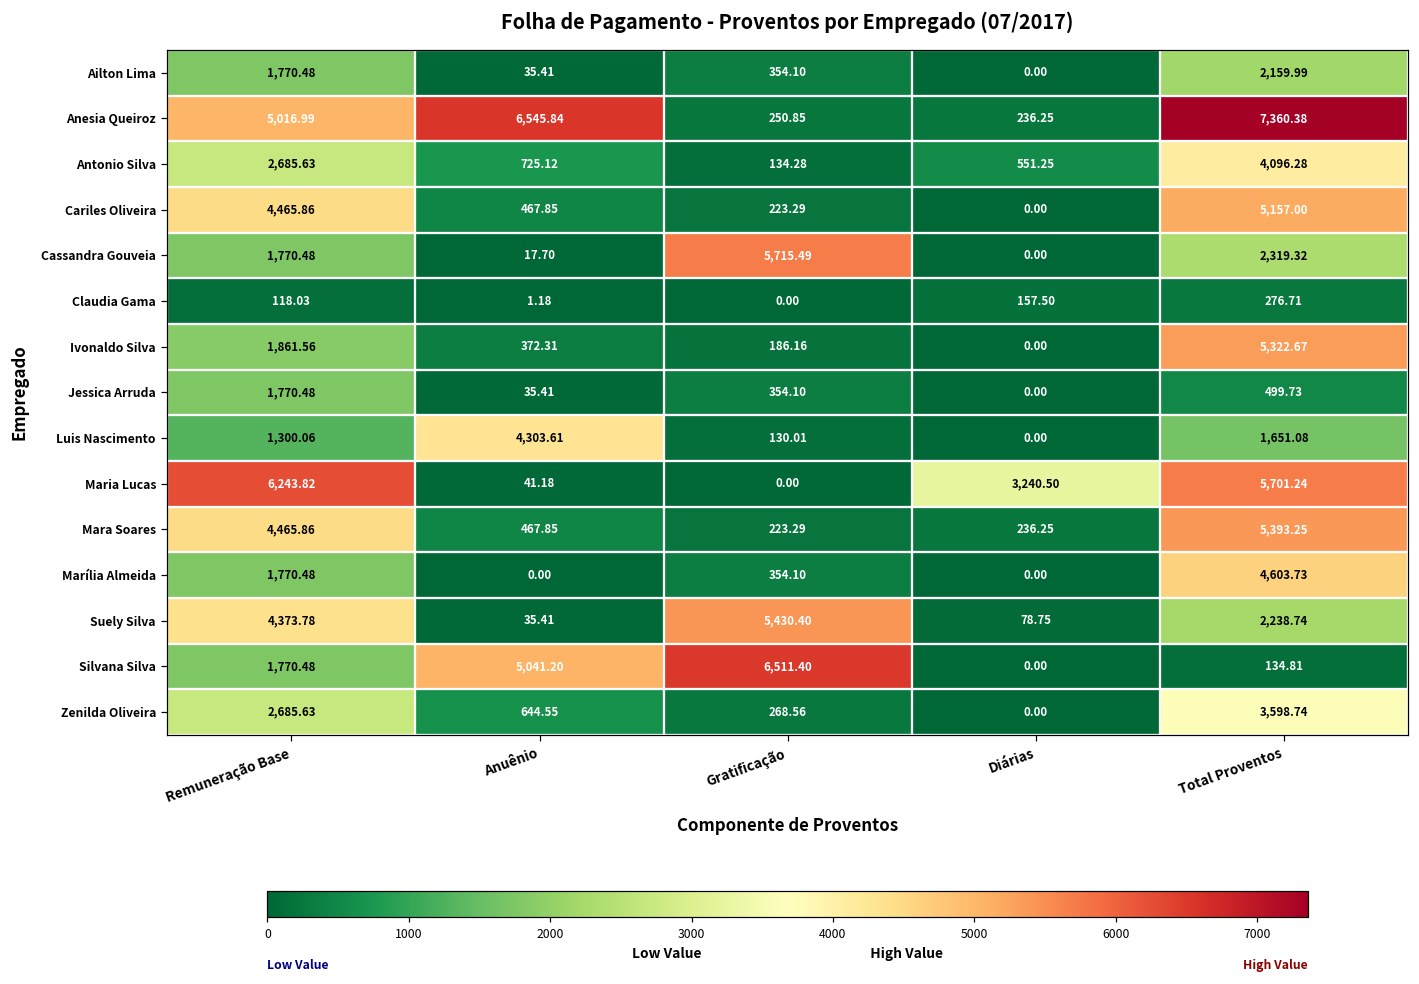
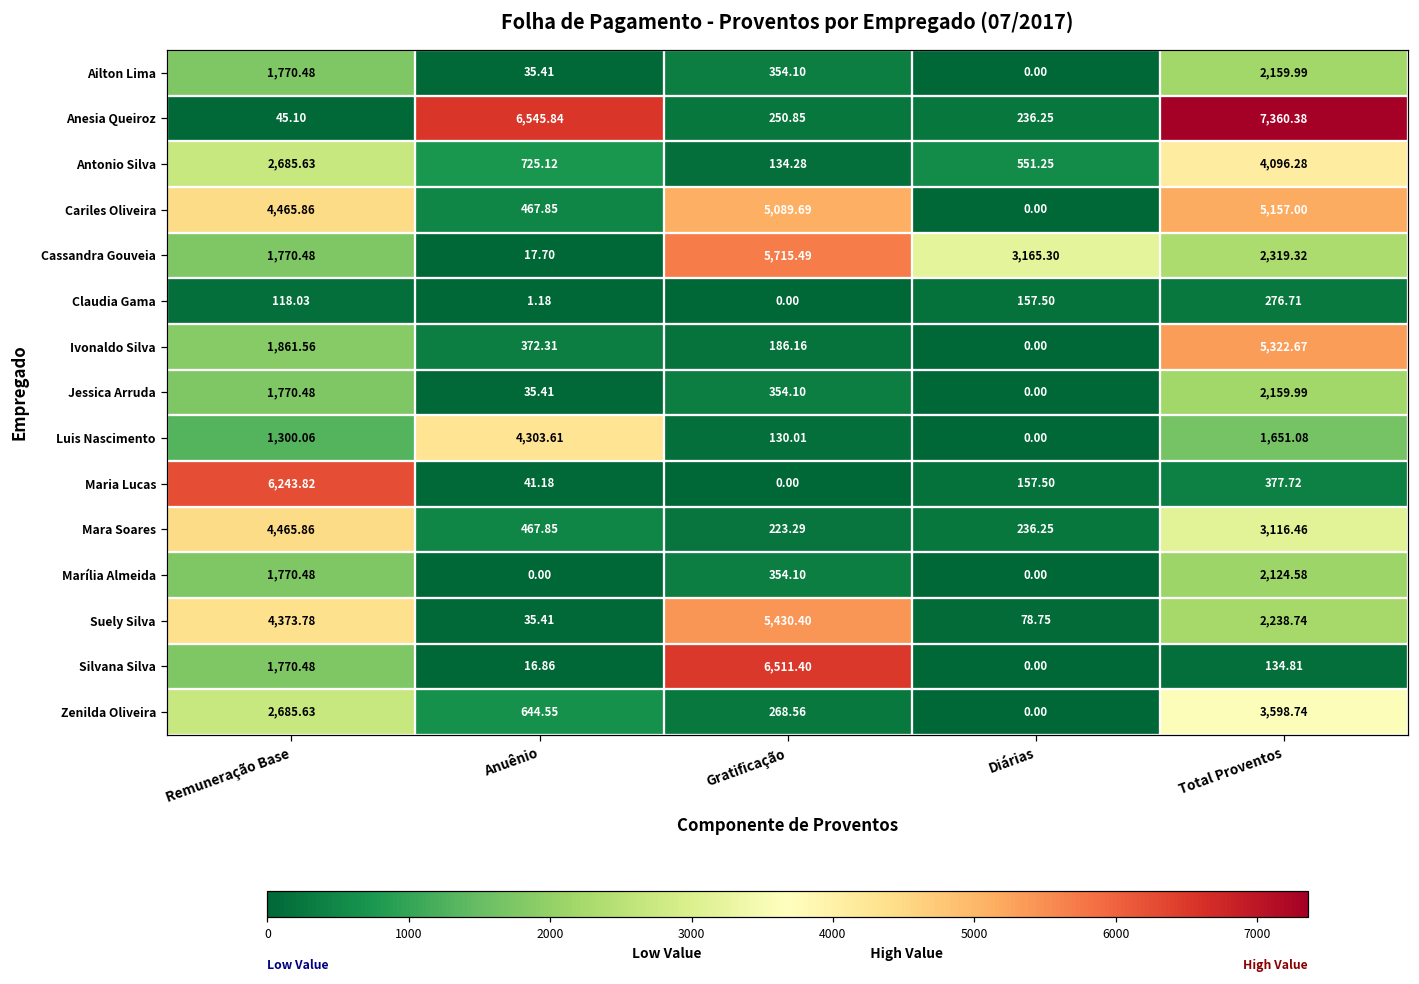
Anesia Queiroz, Remuneração Base: 5,016.99 -> 45.10
Cariles Oliveira, Gratificação: 223.29 -> 5,089.69
Cassandra Gouveia, Diárias: 0.00 -> 3,165.30
Jessica Arruda, Total Proventos: 499.73 -> 2,159.99
Maria Lucas, Diárias: 3,240.50 -> 157.50
Maria Lucas, Total Proventos: 5,701.24 -> 377.72
Mara Soares, Total Proventos: 5,393.25 -> 3,116.46
Marília Almeida, Total Proventos: 4,603.73 -> 2,124.58
Silvana Silva, Anuênio: 5,041.20 -> 16.86
